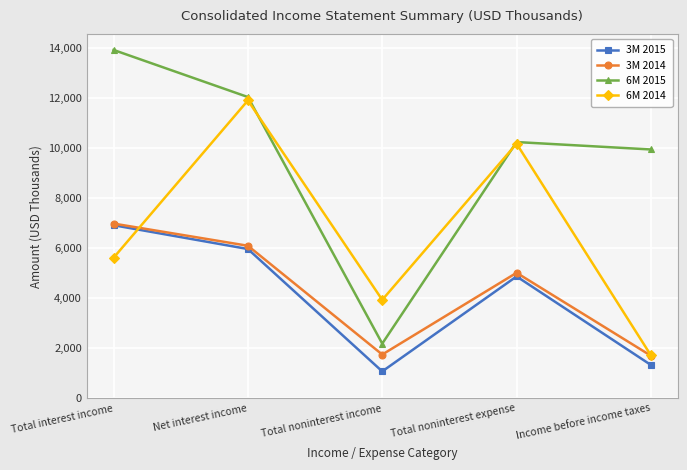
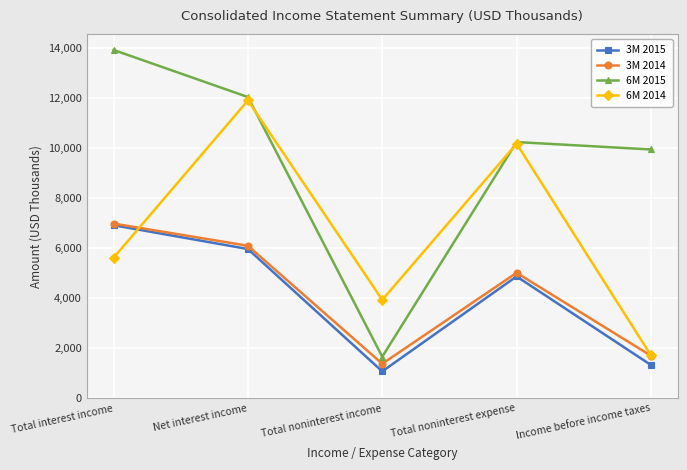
3M 2014, Total noninterest income: 1,800 -> 1,400
6M 2015, Total noninterest income: 2,200 -> 1,700
